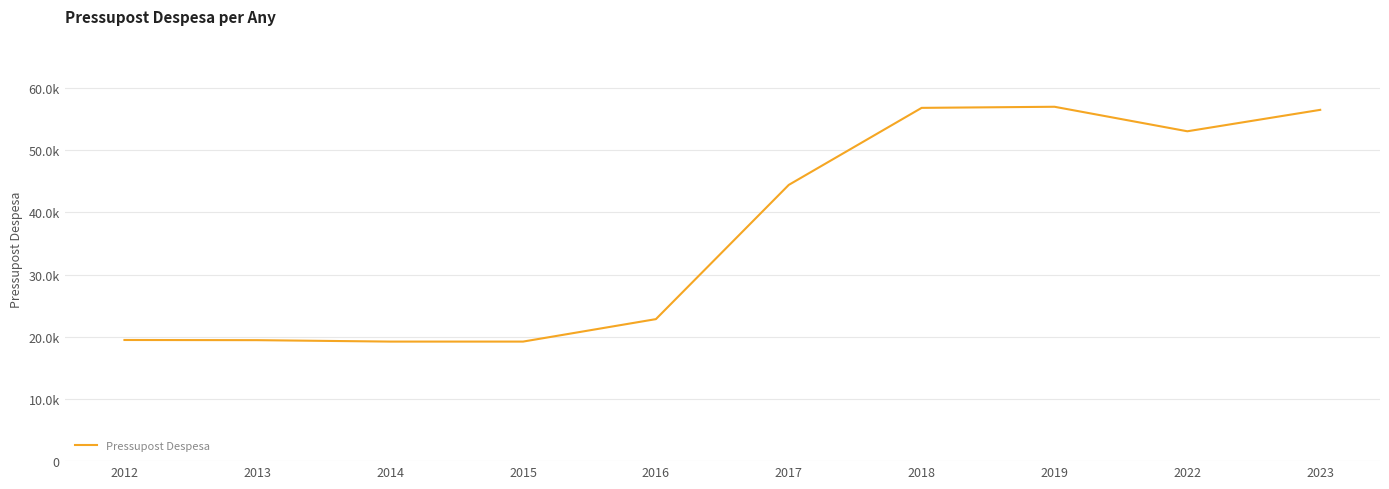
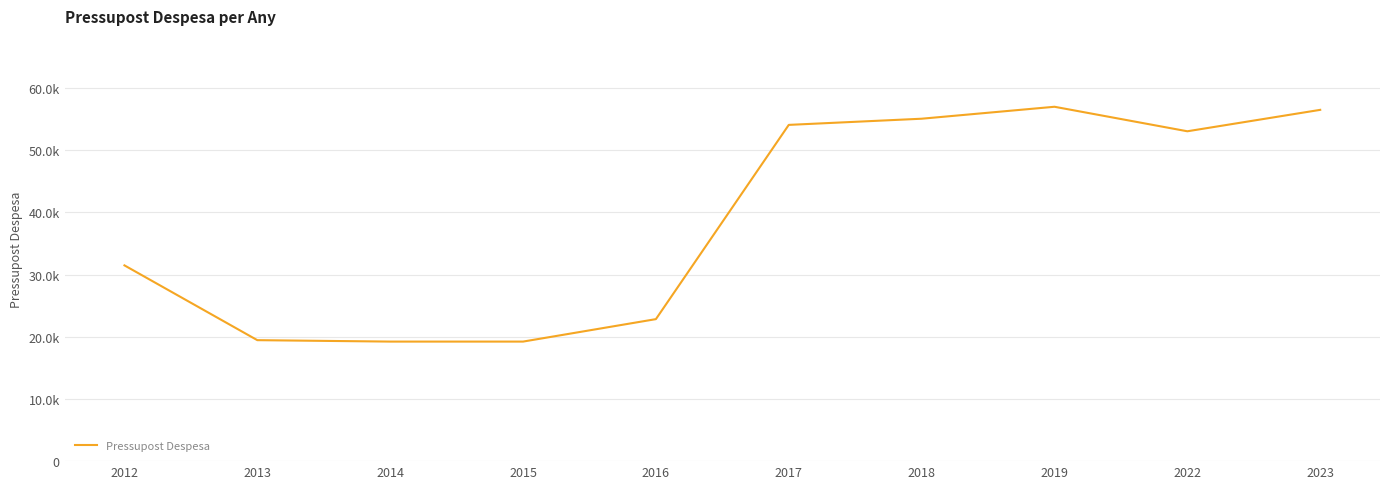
2012: 19000 -> 31000
2017: 44000 -> 54000
2018: 57000 -> 55000
